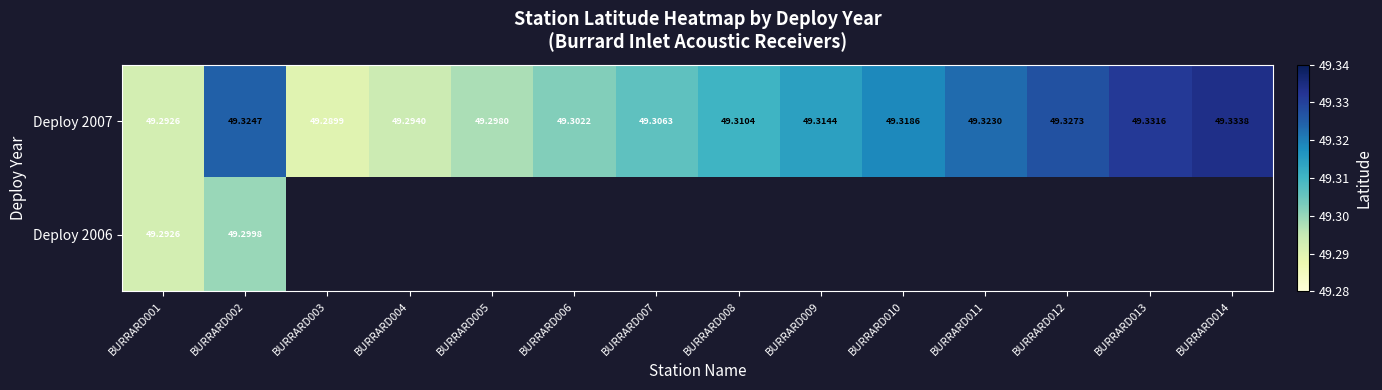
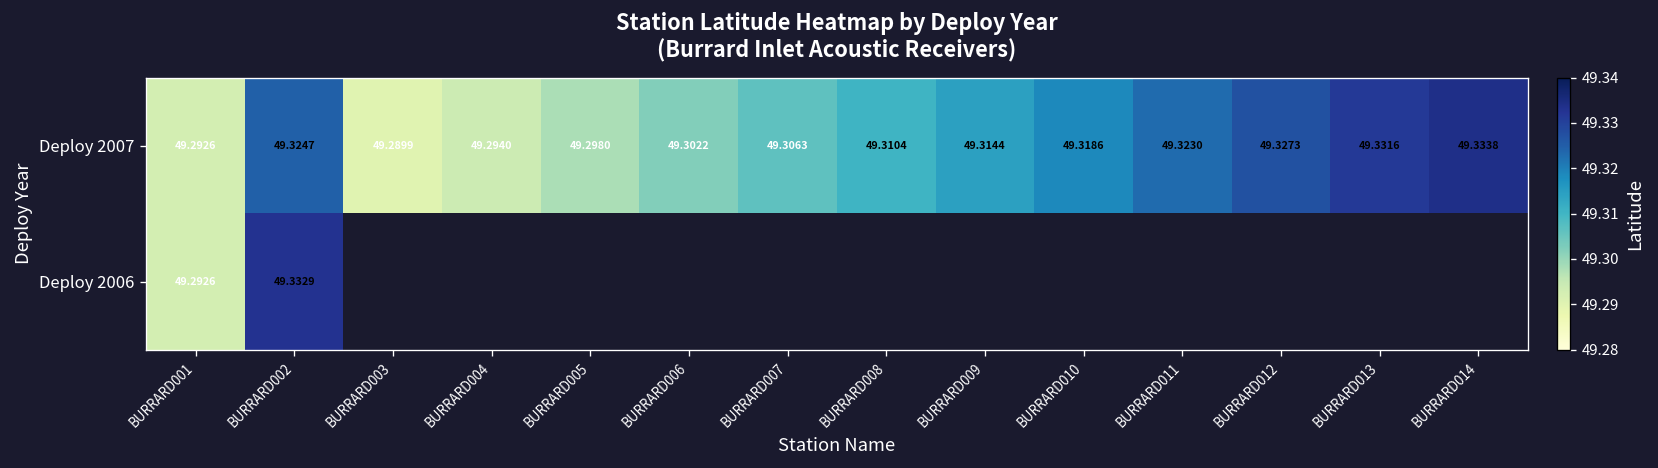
Deploy 2006, BURRARD002: 49.2998 -> 49.3329
